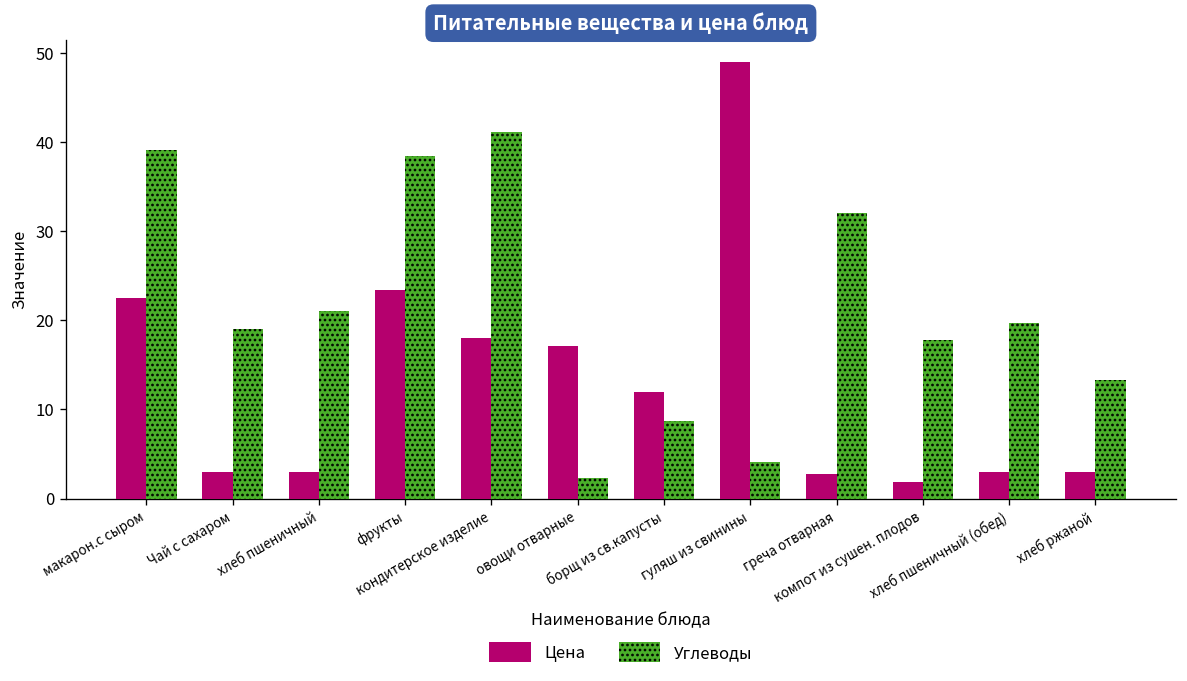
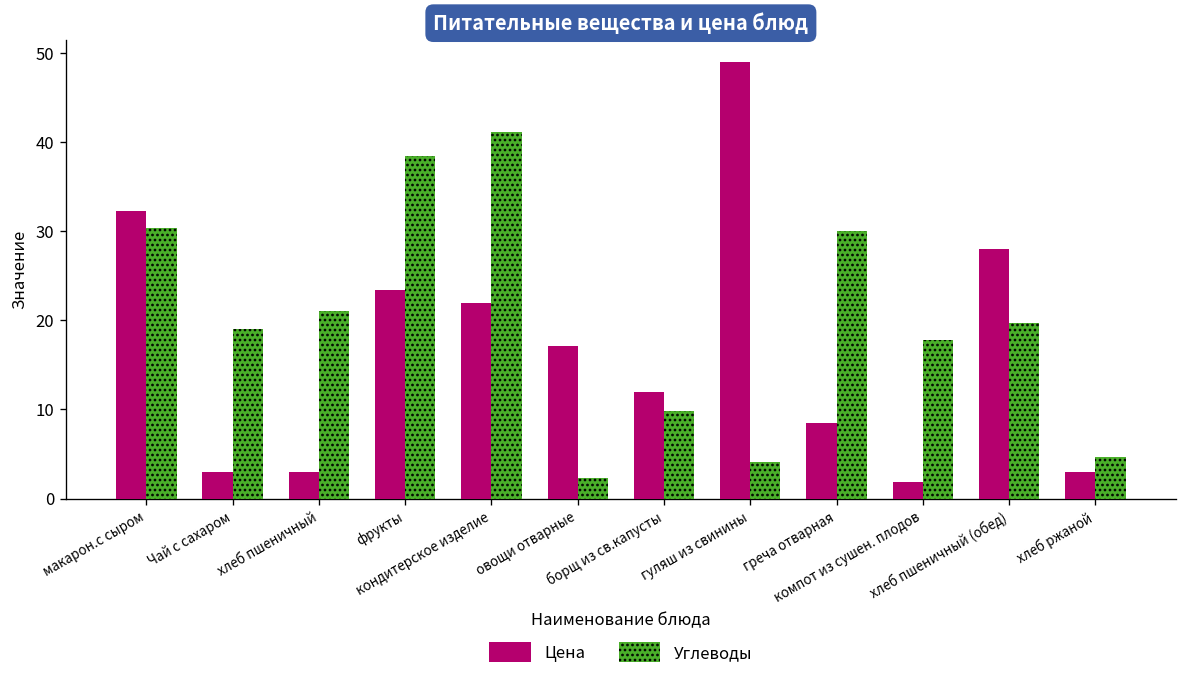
Цена, макарон.с сыром: 23 -> 32
Углеводы, макарон.с сыром: 39 -> 30
Цена, кондитерское изделие: 18 -> 22
Углеводы, борщ из св.капусты: 9 -> 10
Цена, греча отварная: 3 -> 9
Углеводы, греча отварная: 32 -> 30
Цена, хлеб пшеничный (обед): 3 -> 28
Углеводы, хлеб ржаной: 13 -> 5
